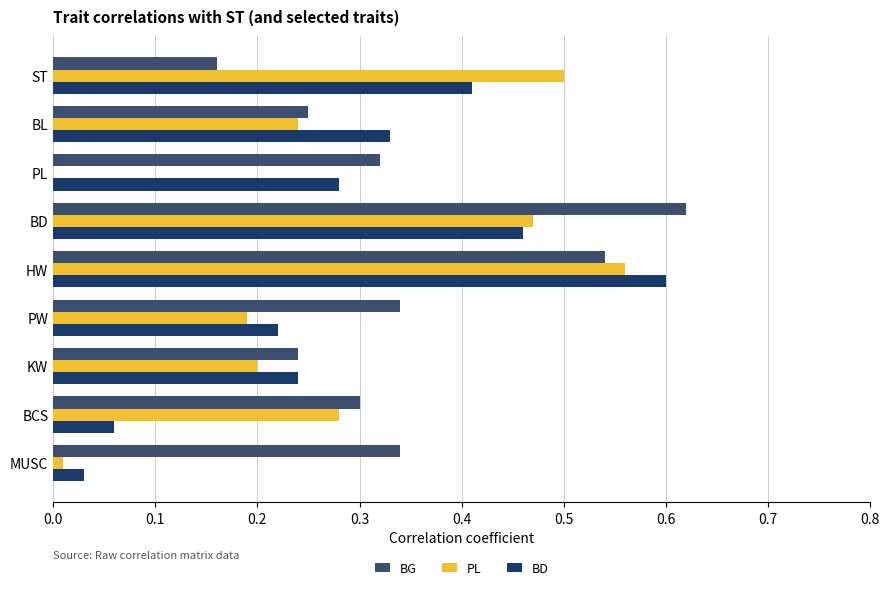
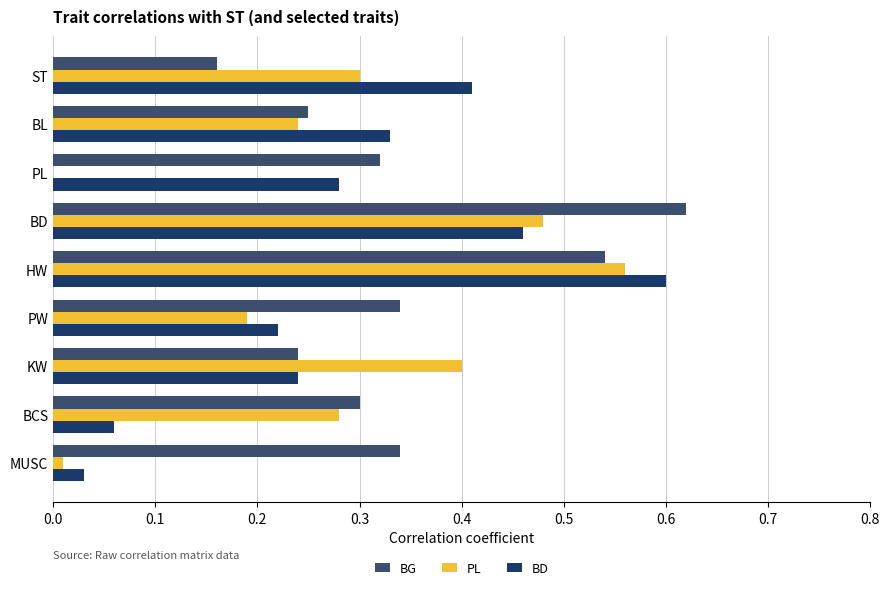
PL, ST: 0.5 -> 0.3
PL, BD: 0.47 -> 0.48
PL, KW: 0.2 -> 0.4
